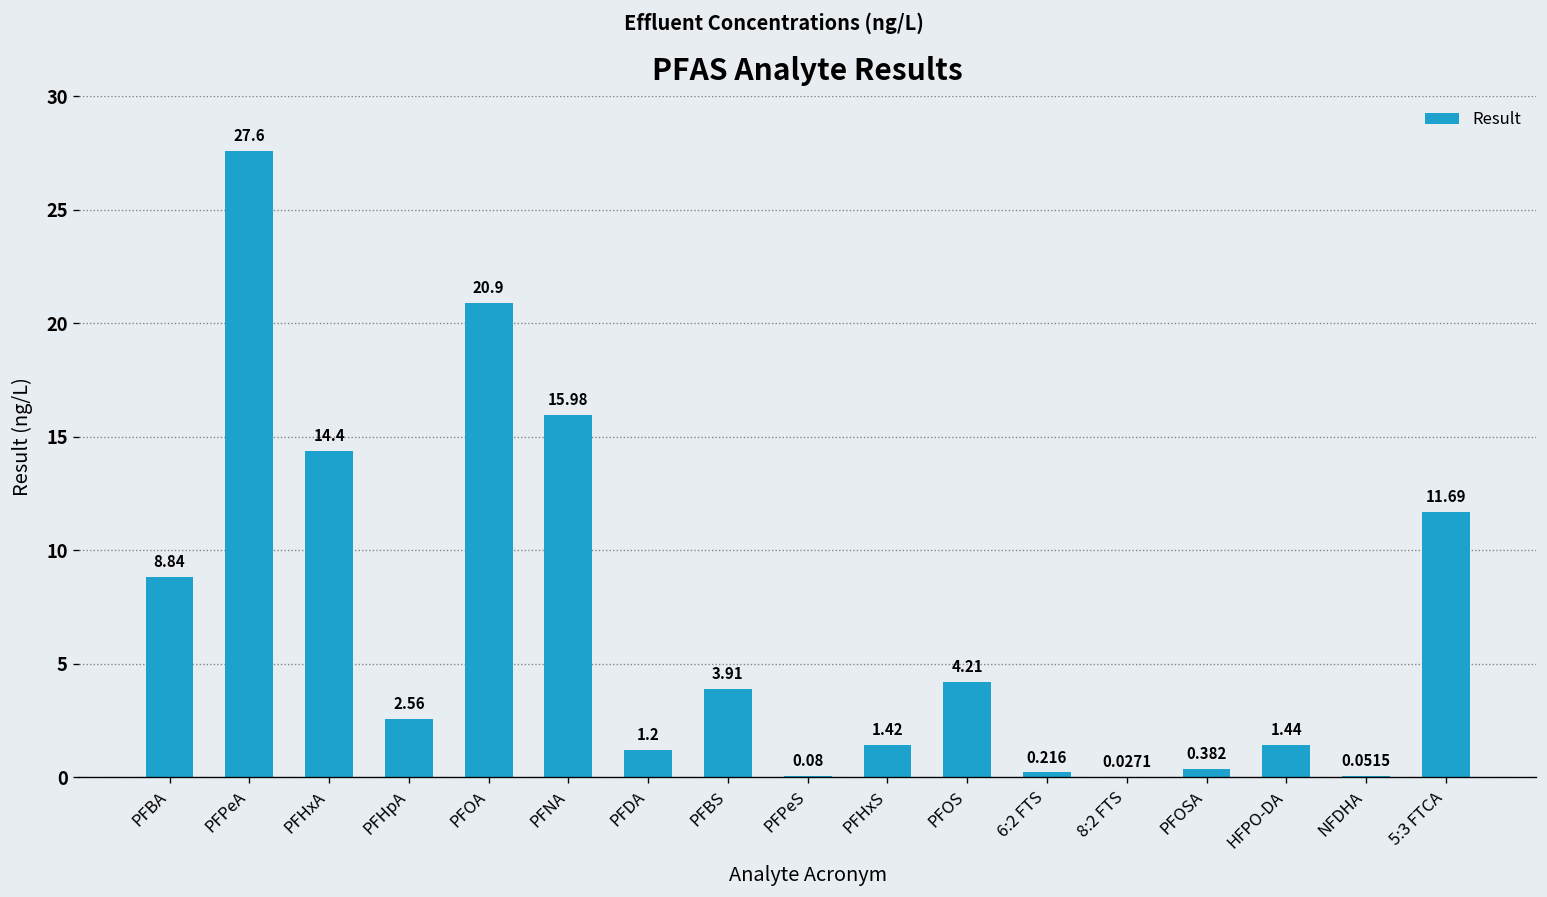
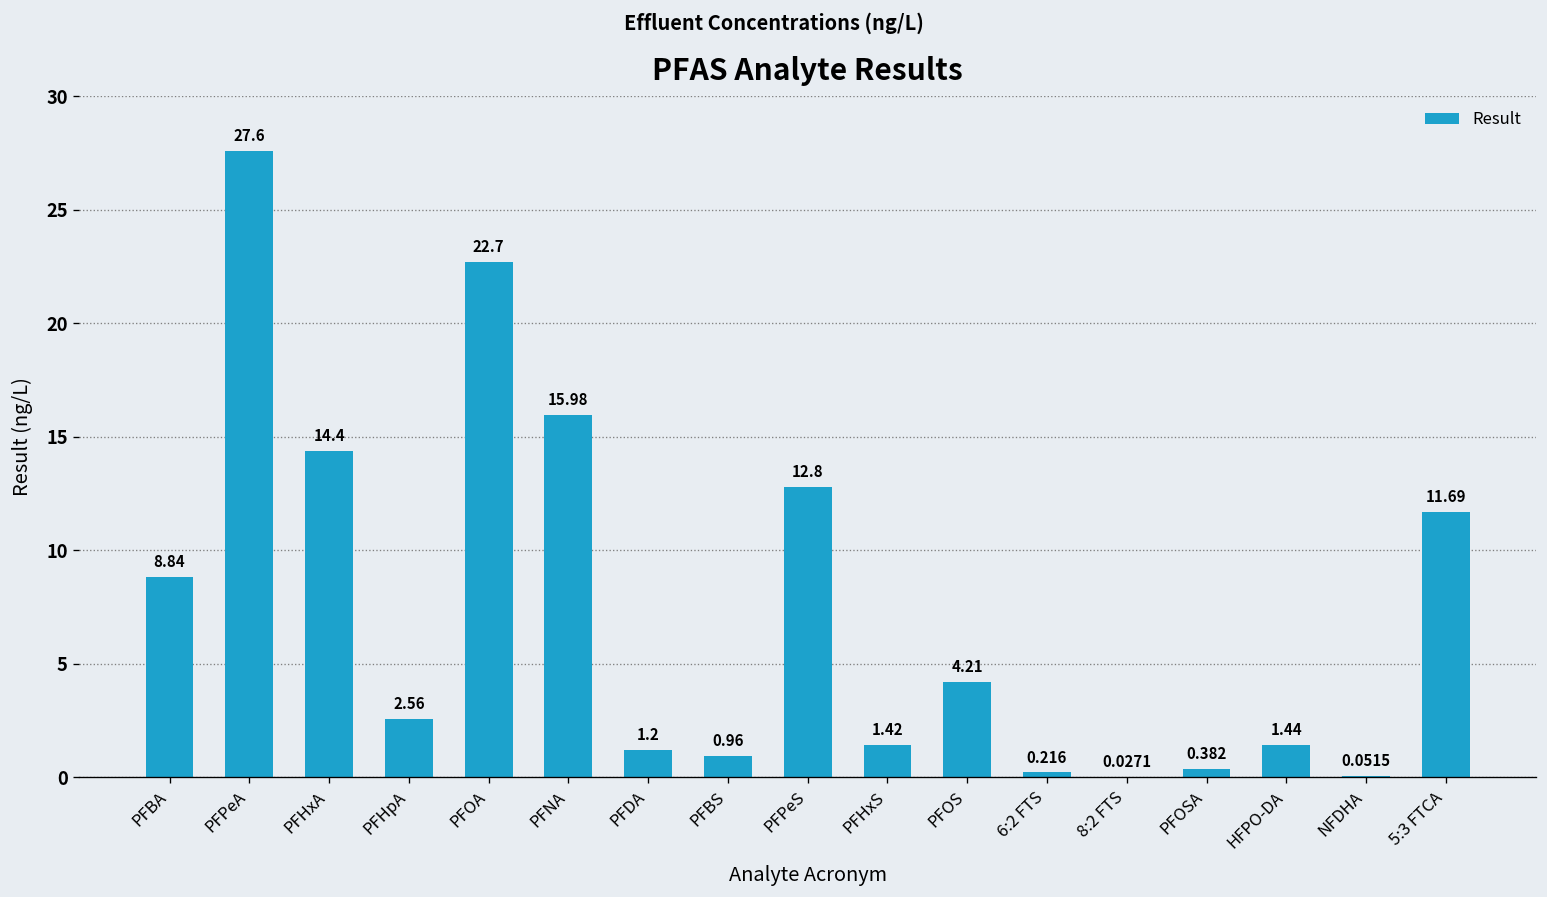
PFOA: 20.9 -> 22.7
PFBS: 3.91 -> 0.96
PFPeS: 0.08 -> 12.8
